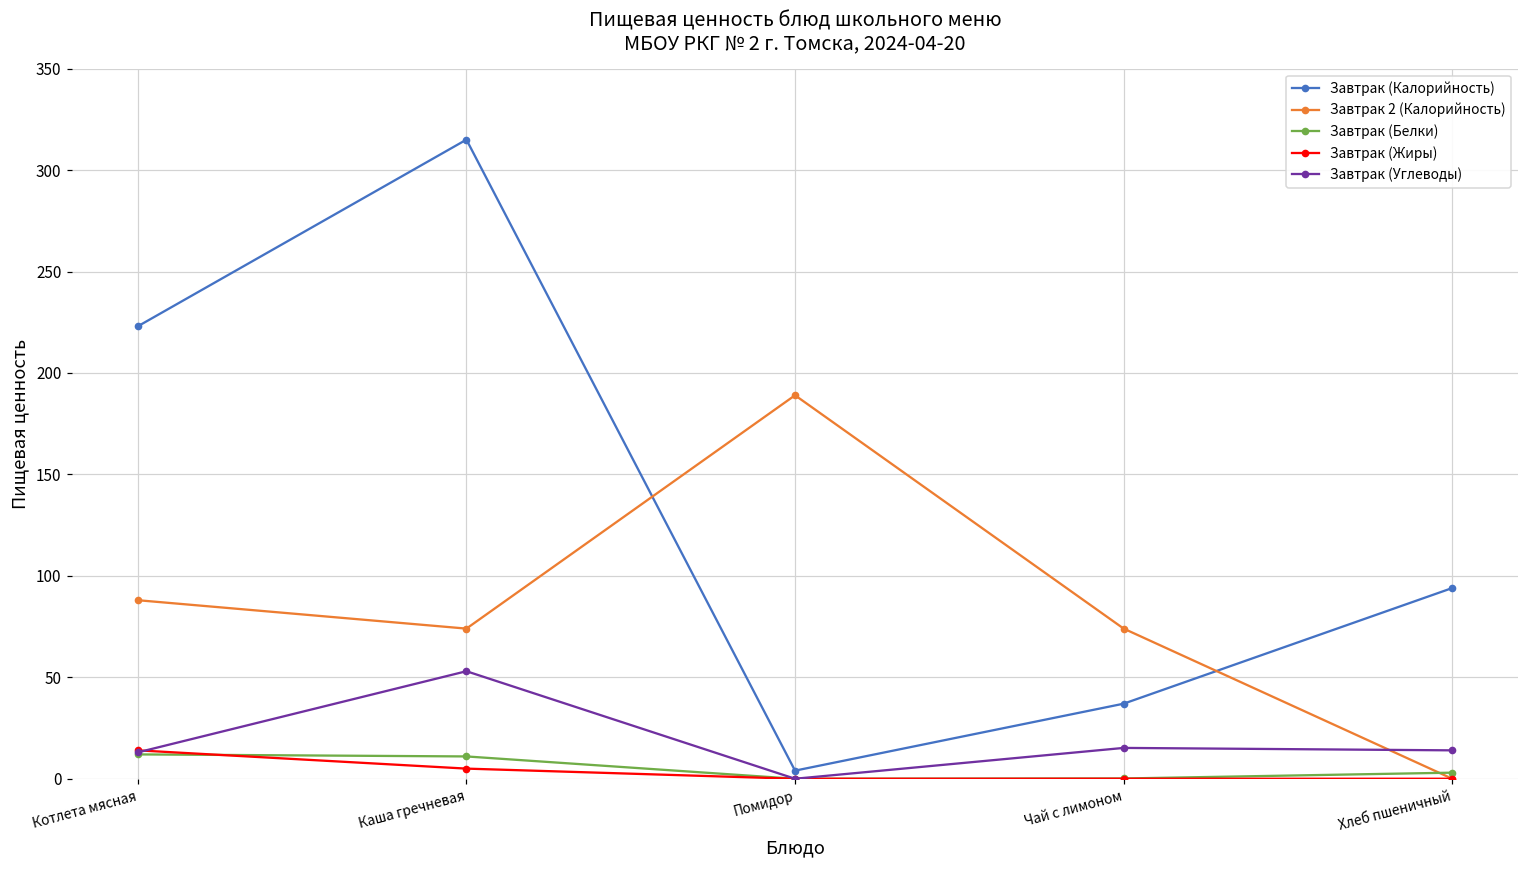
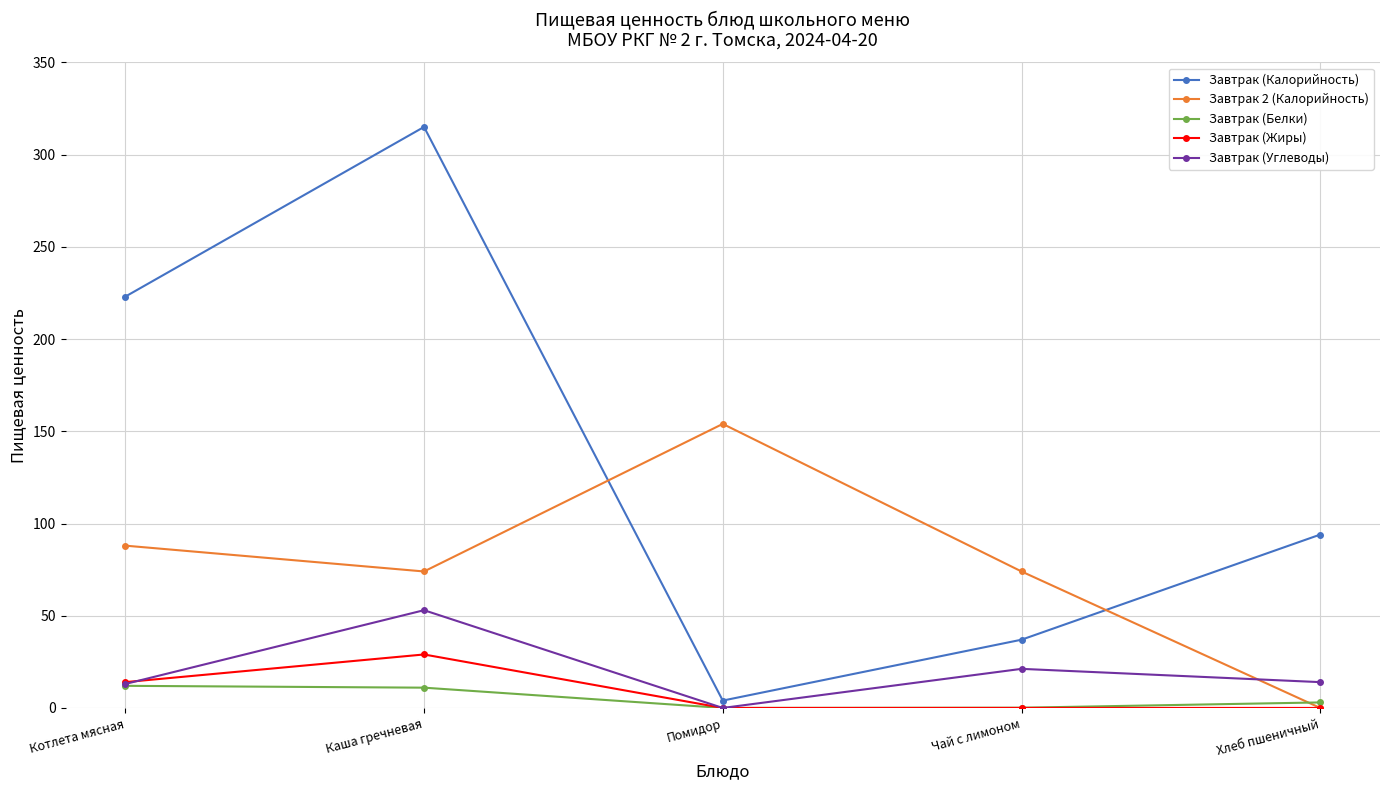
Завтрак (Жиры), Каша гречневая: 5 -> 29
Завтрак 2 (Калорийность), Помидор: 189 -> 154
Завтрак (Углеводы), Чай с лимоном: 15 -> 21
